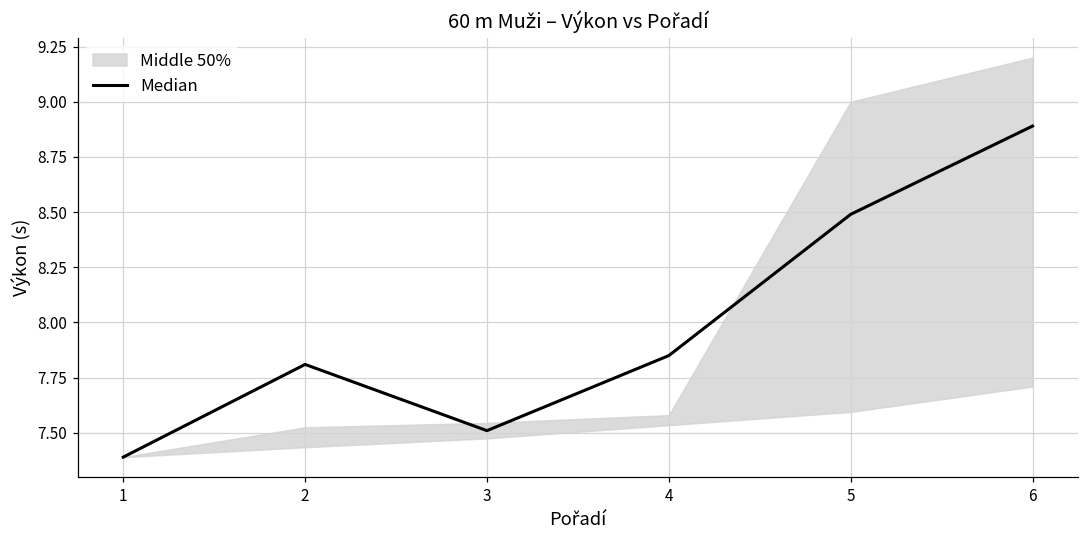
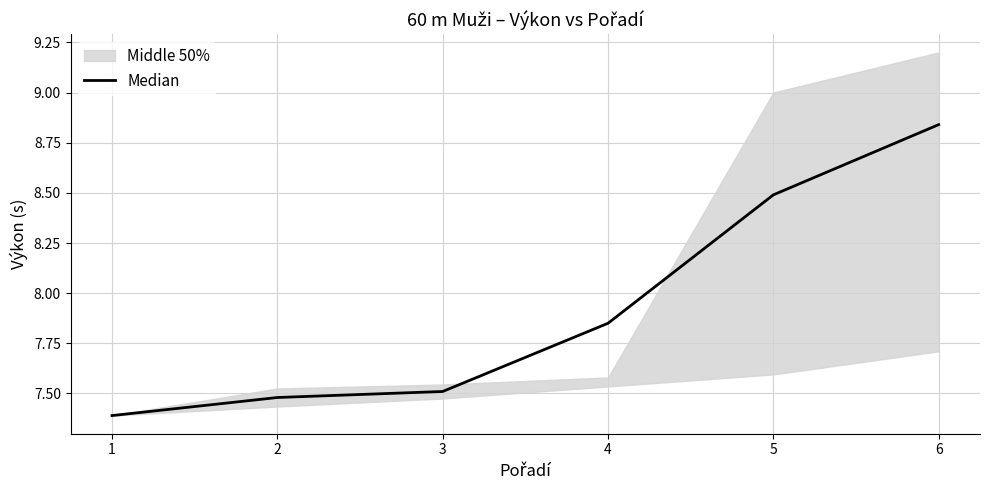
Median, 2: 7.81 -> 7.48
Median, 6: 8.89 -> 8.84
